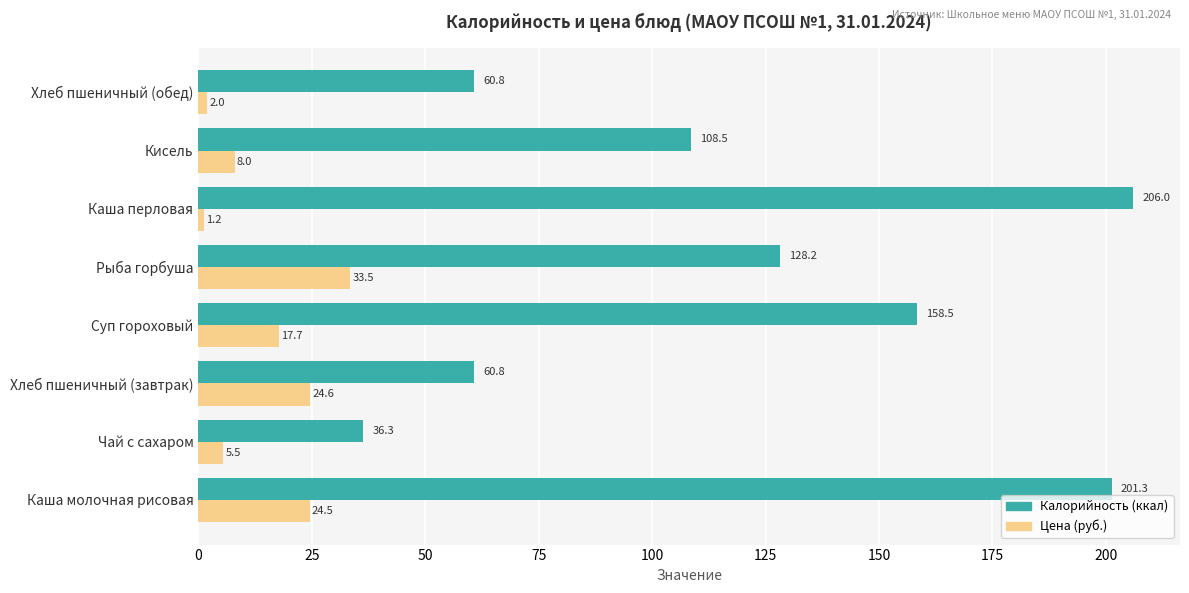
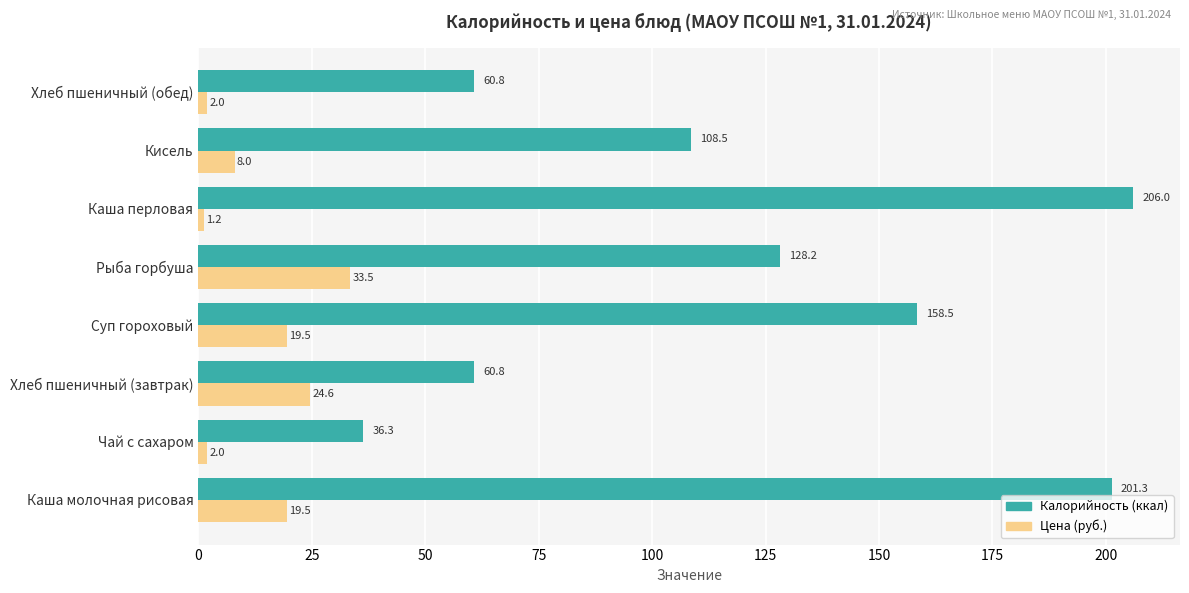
Цена (руб.), Суп гороховый: 17.7 -> 19.5
Цена (руб.), Чай с сахаром: 5.5 -> 2.0
Цена (руб.), Каша молочная рисовая: 24.5 -> 19.5
